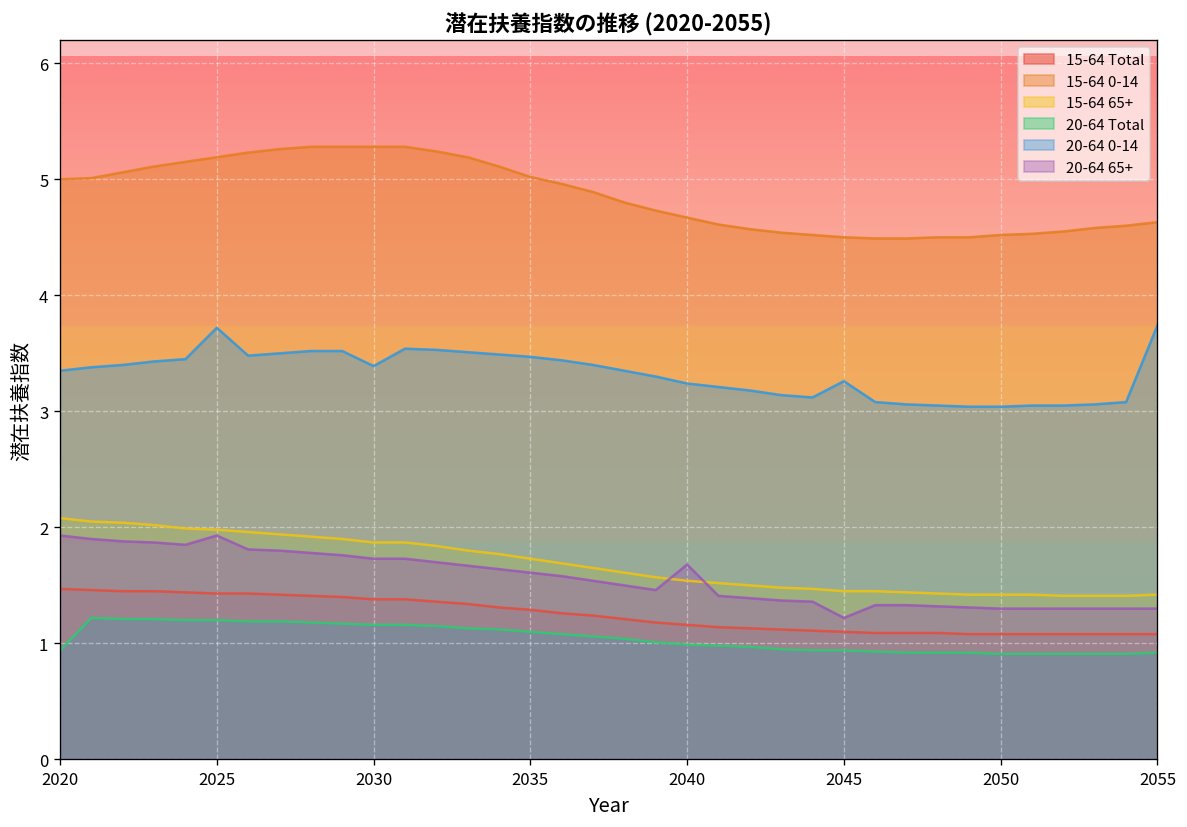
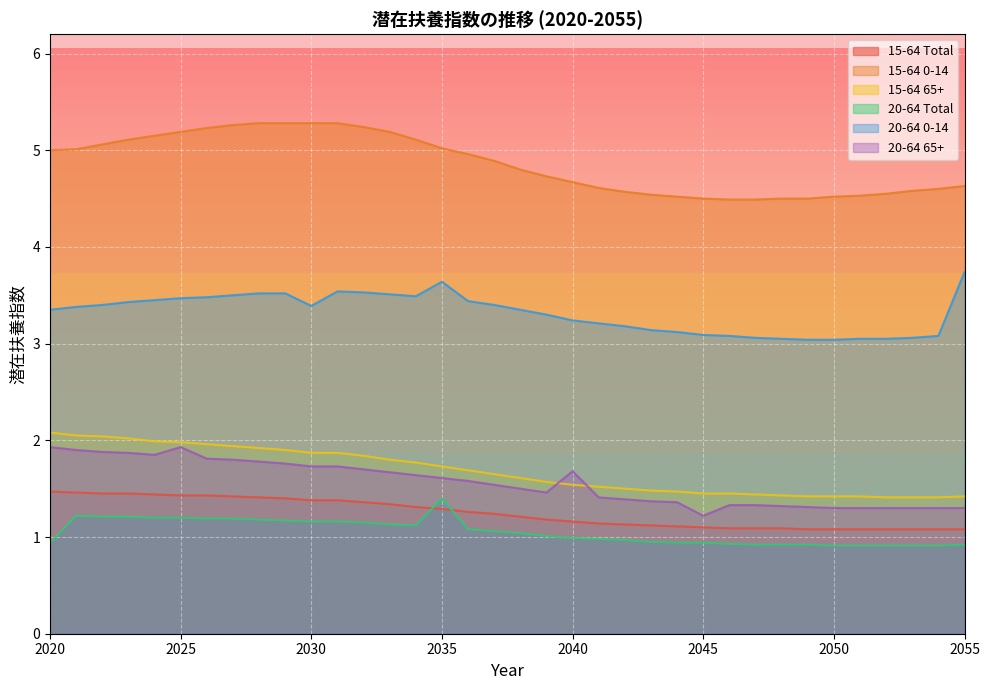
20-64 0-14, 2025: 3.7 -> 3.5
20-64 Total, 2035: 1.1 -> 1.4
20-64 0-14, 2035: 3.5 -> 3.6
20-64 0-14, 2045: 3.3 -> 3.1
